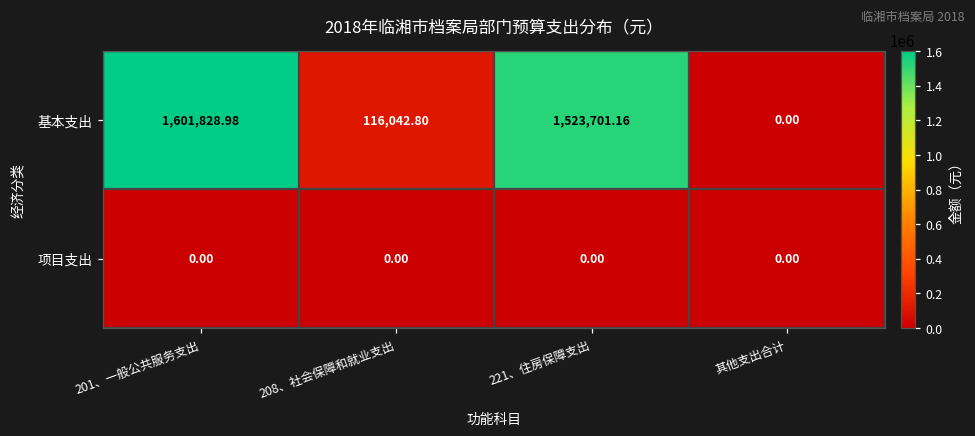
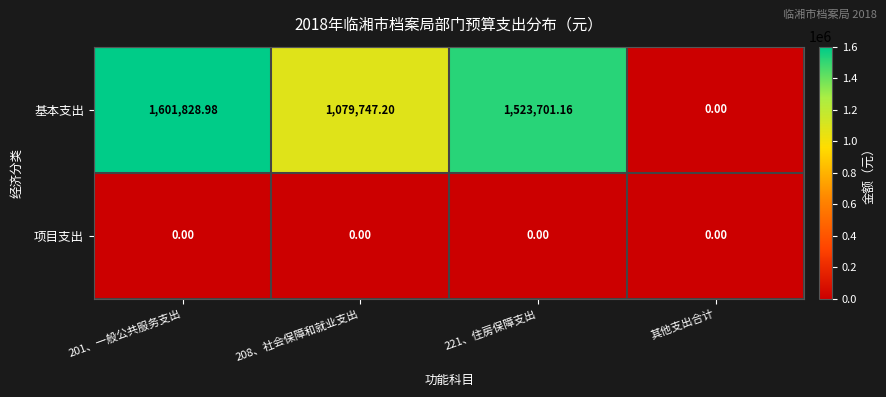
基本支出, 208、社会保障和就业支出: 116,042.80 -> 1,079,747.20
